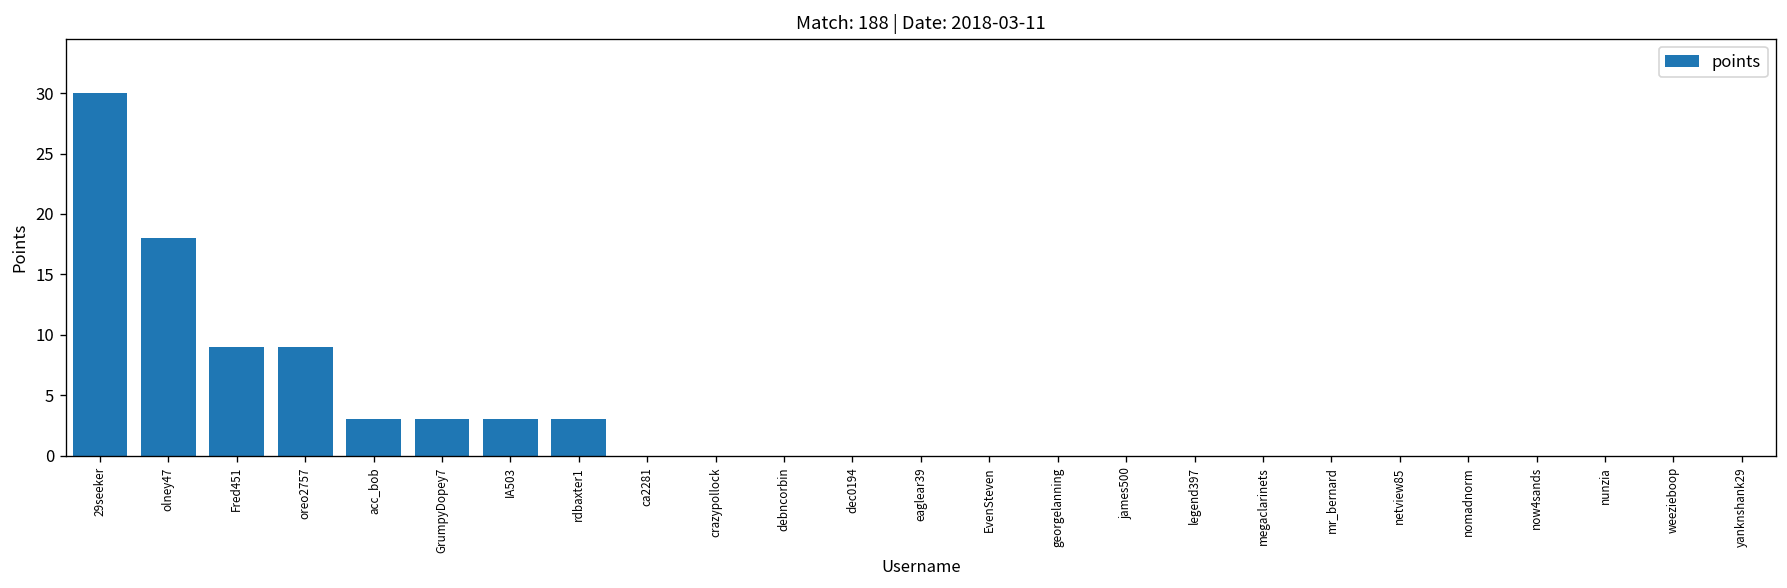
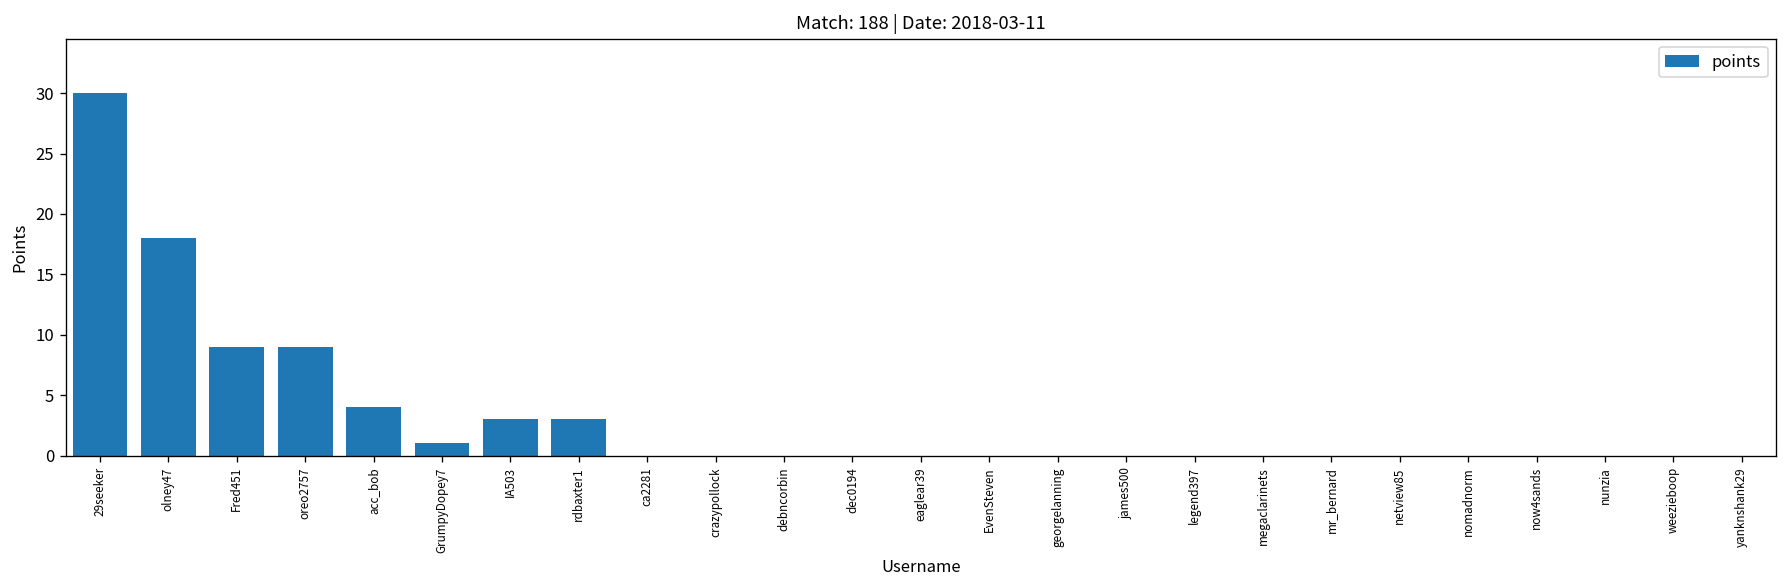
acc_bob: 3 -> 4
GrumpyDopey7: 3 -> 1
